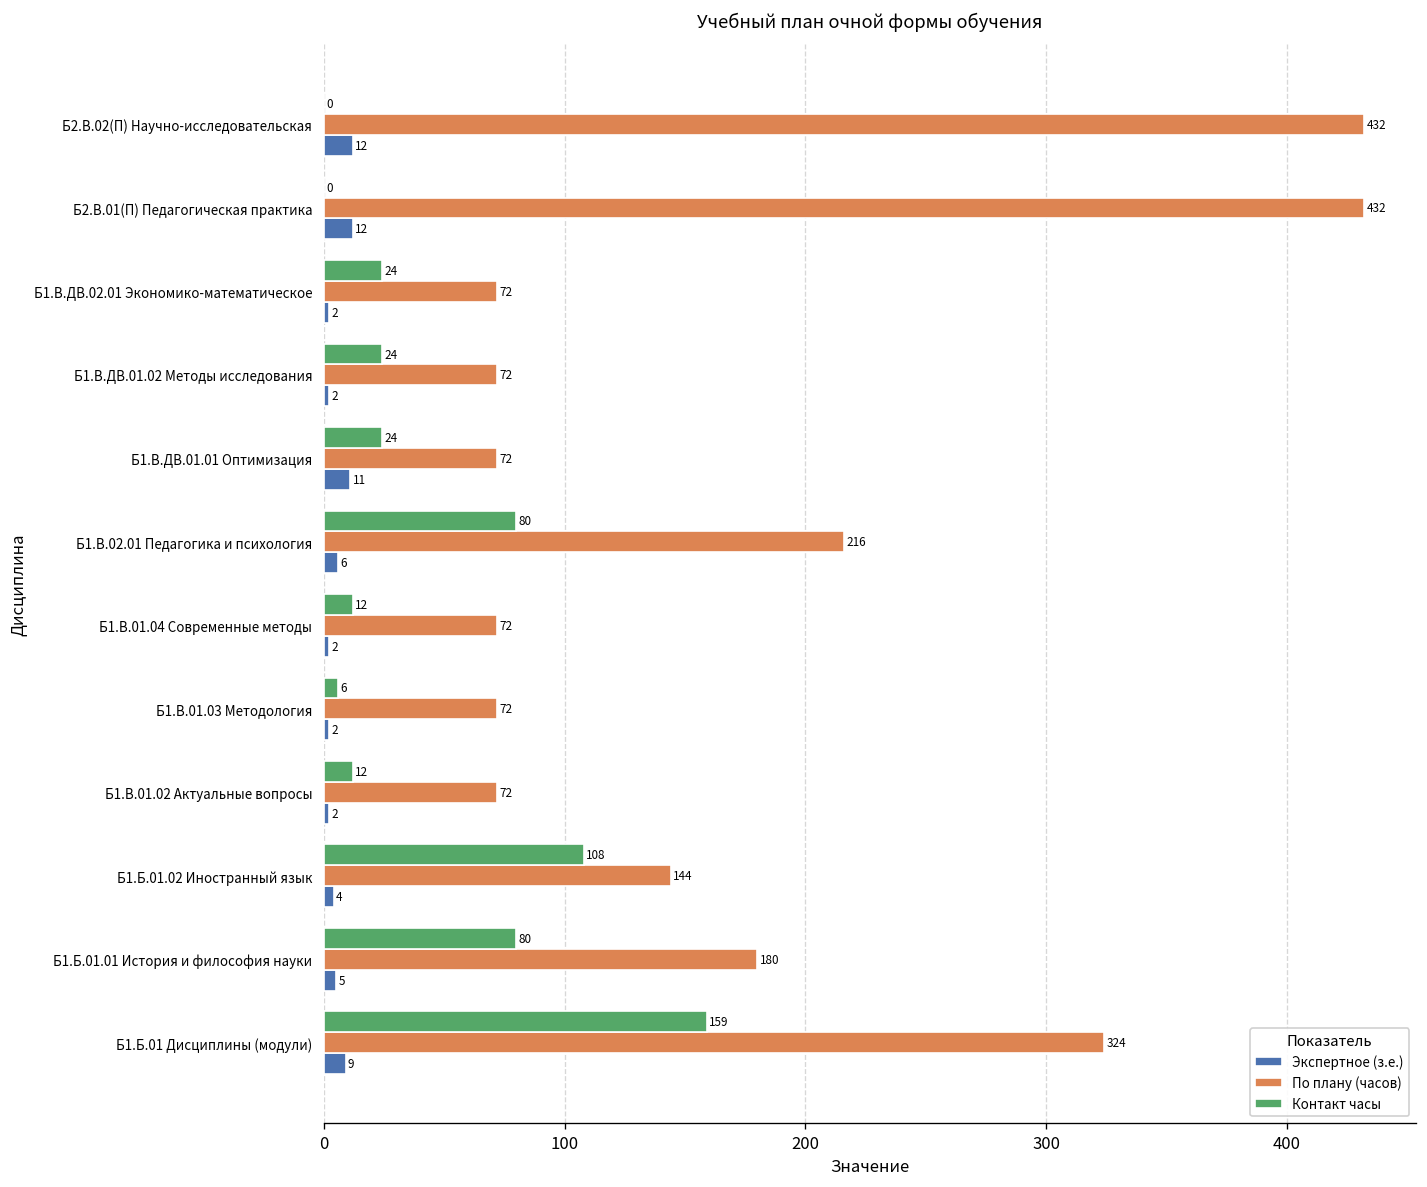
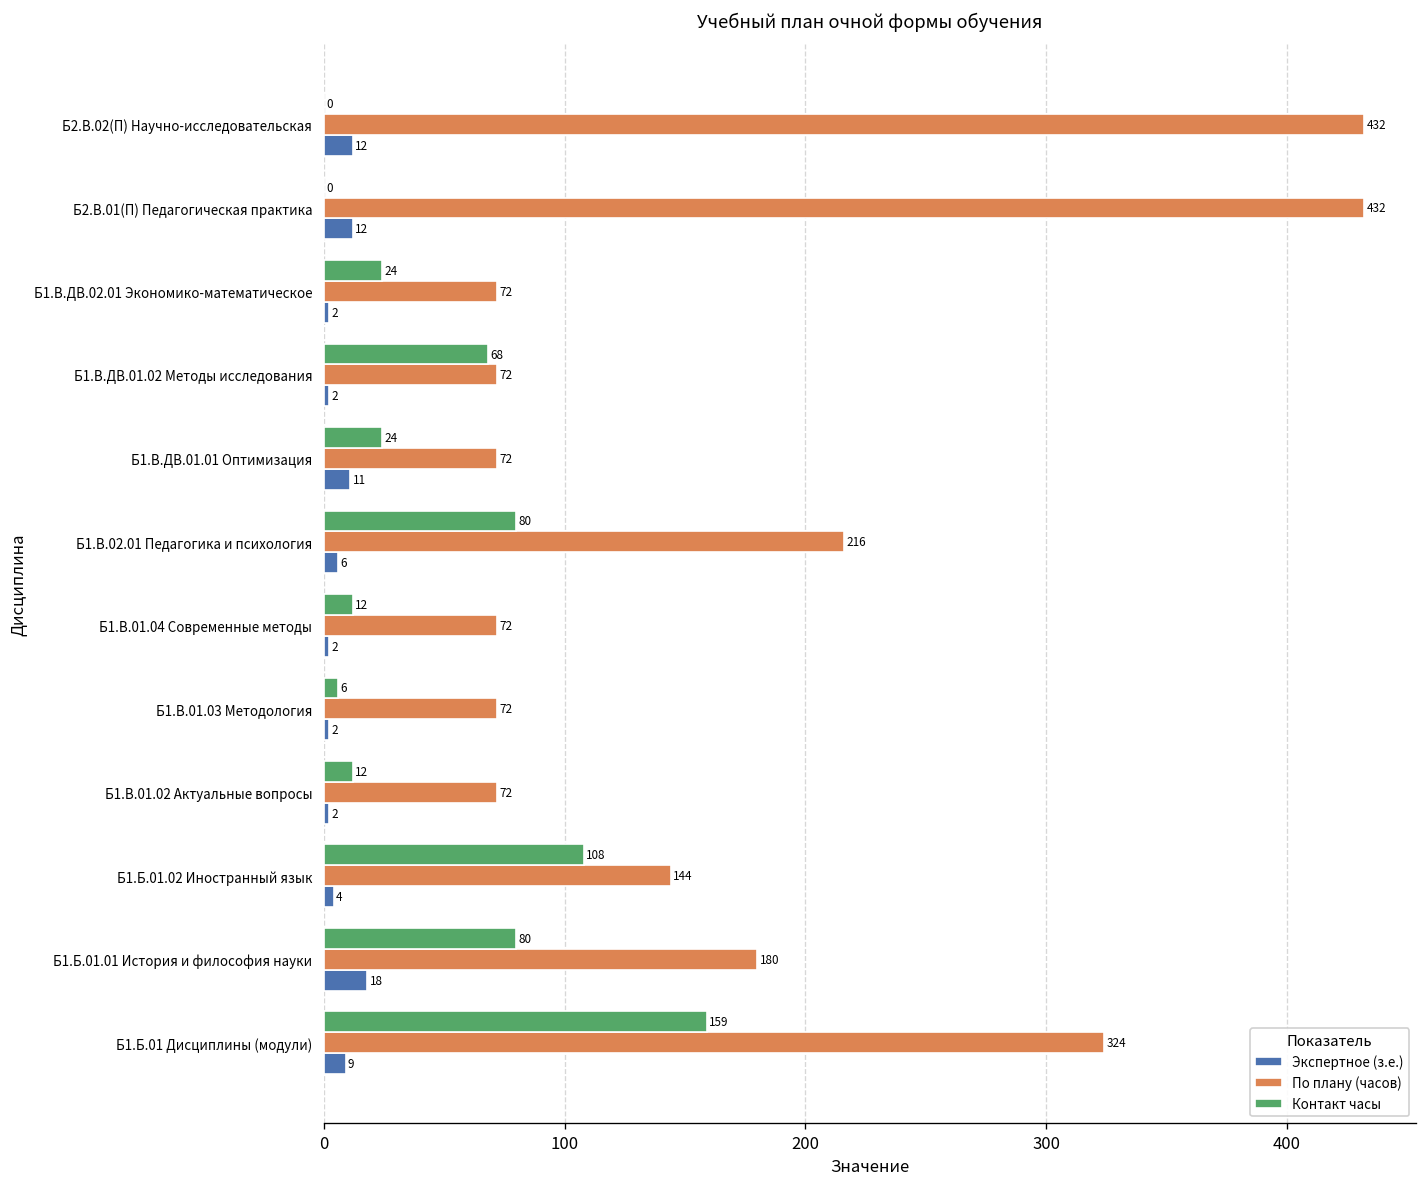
Контакт часы, Б1.В.ДВ.01.02 Методы исследования: 24 -> 68
Экспертное (з.е.), Б1.Б.01.01 История и философия науки: 5 -> 18
